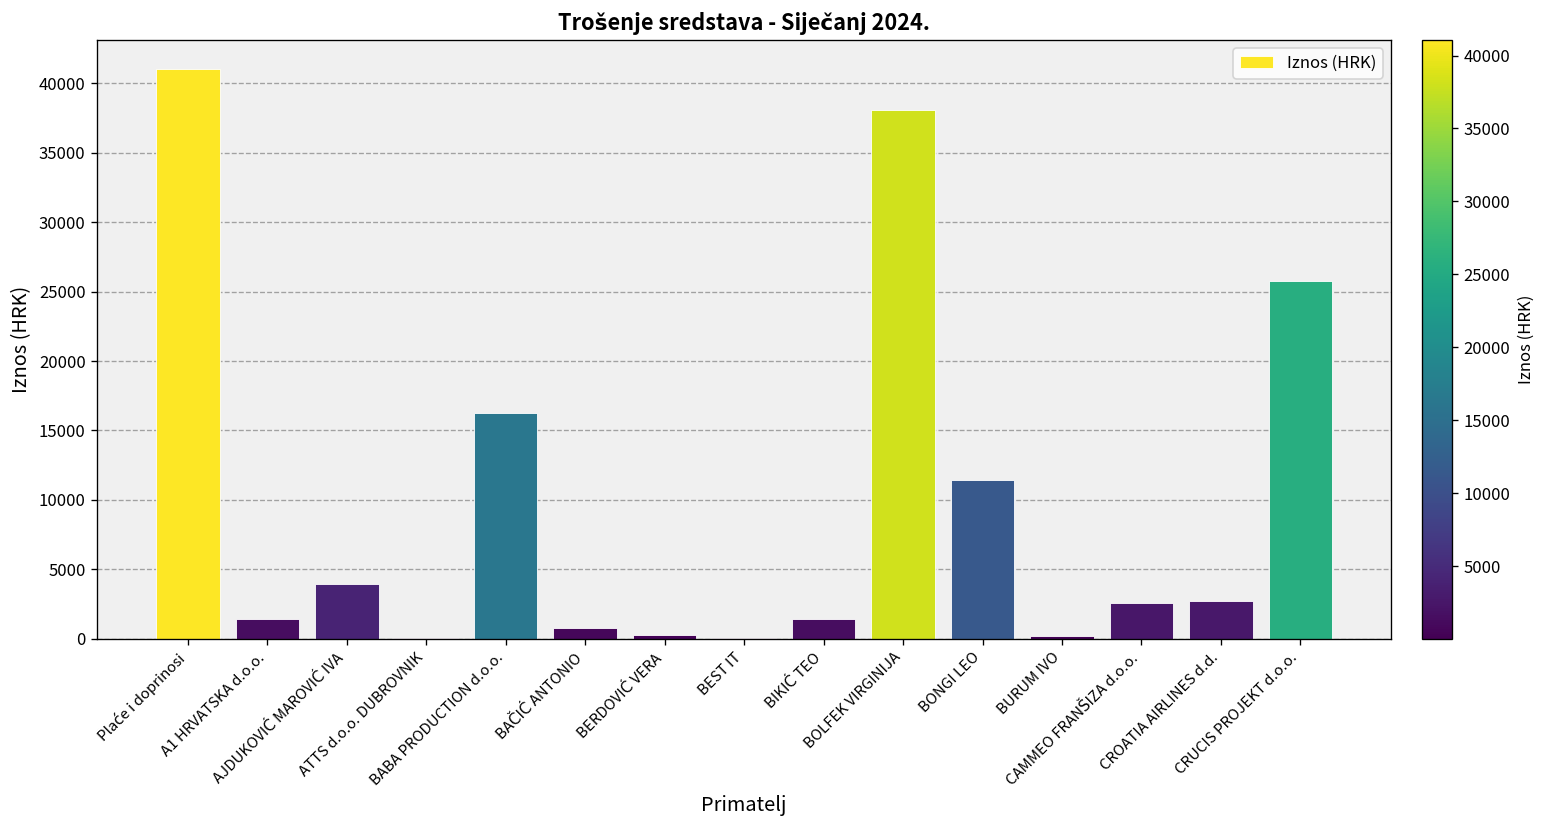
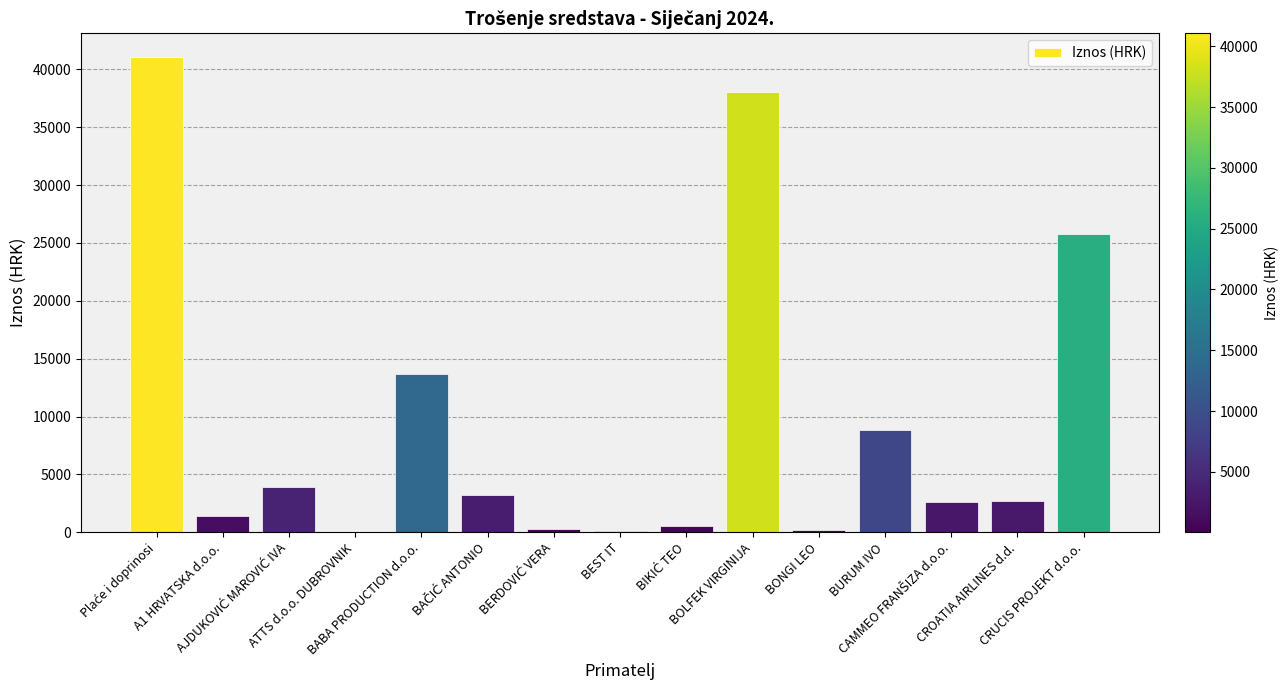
BABA PRODUCTION d.o.o.: 16300 -> 13700
BAČIĆ ANTONIO: 800 -> 3200
BIKIĆ TEO: 1400 -> 600
BONGI LEO: 11400 -> 200
BURUM IVO: 200 -> 8800
